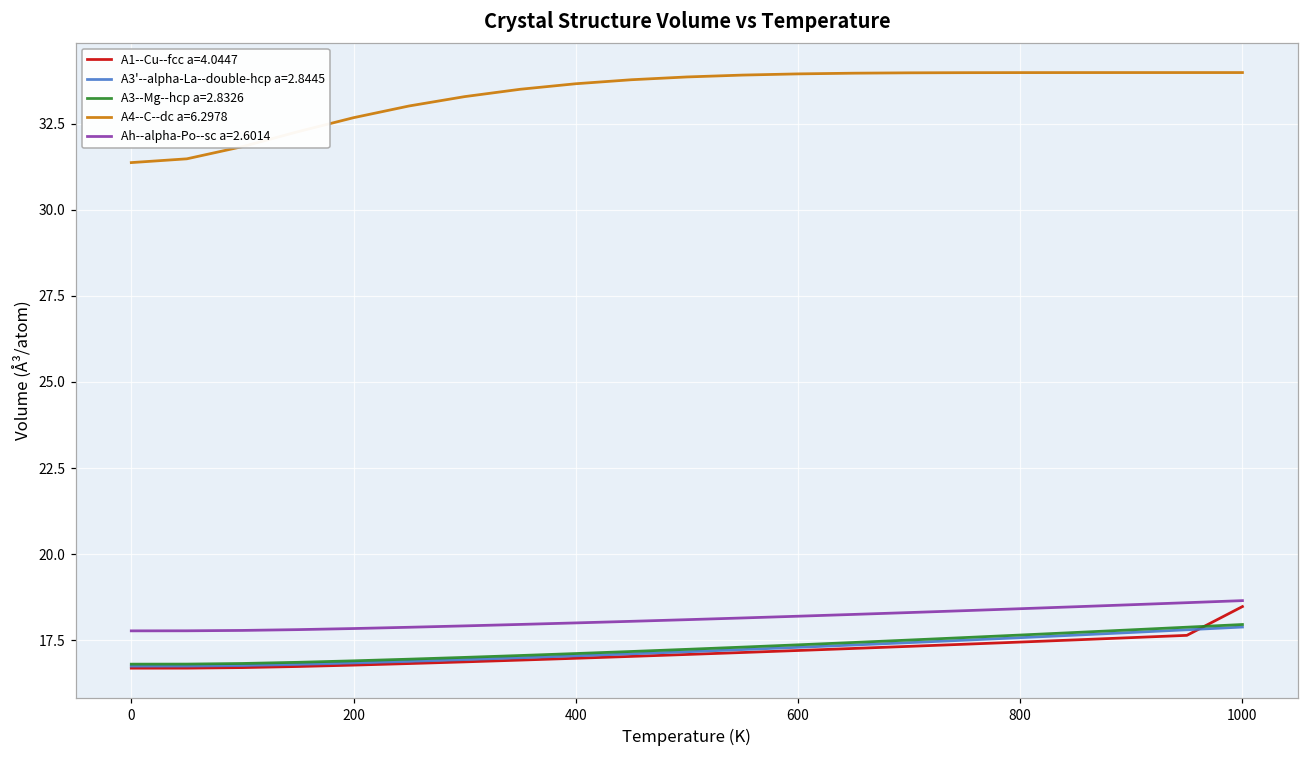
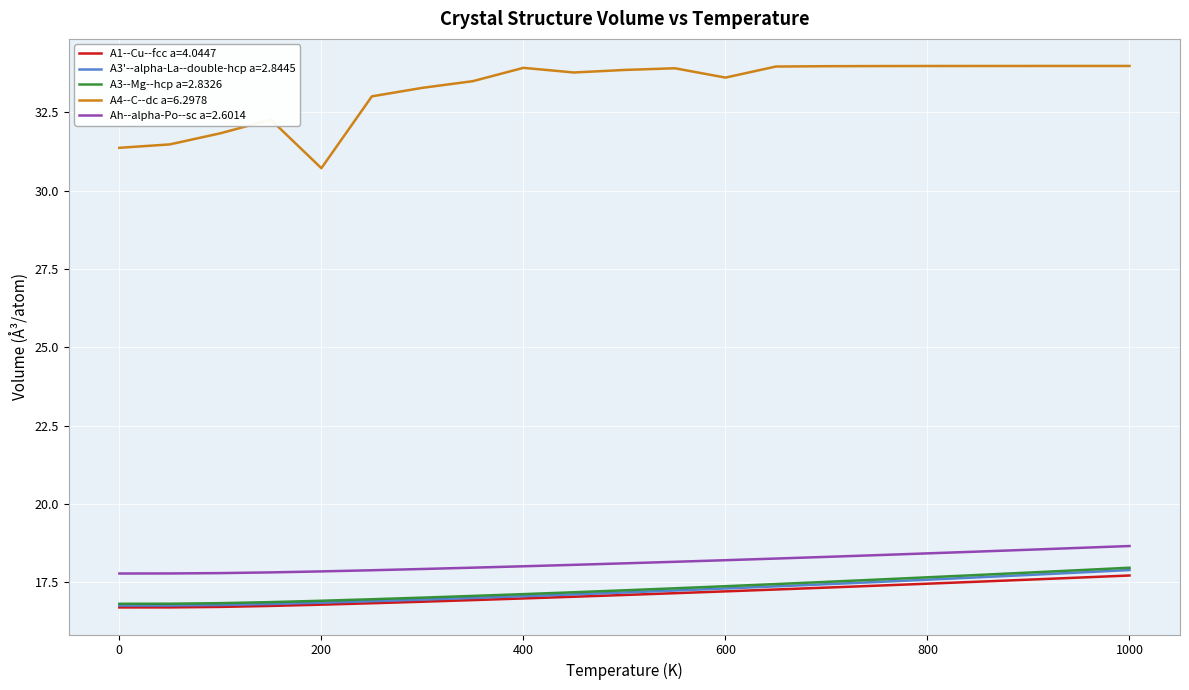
A4--C--dc a=6.2978, 200: 32.7 -> 30.7
A4--C--dc a=6.2978, 400: 33.7 -> 33.9
A4--C--dc a=6.2978, 600: 33.9 -> 33.6
A1--Cu--fcc a=4.0447, 1000: 18.5 -> 17.7
